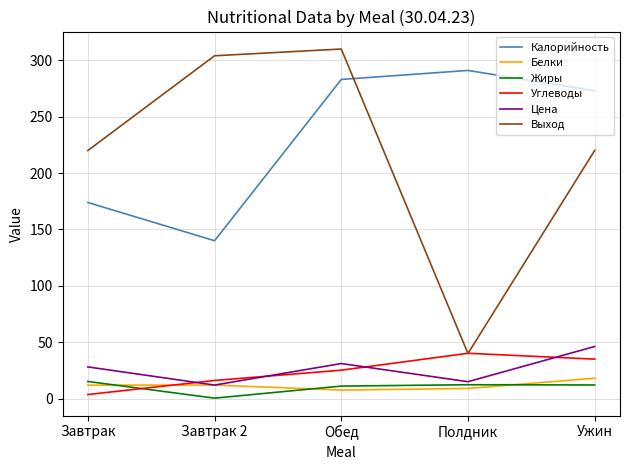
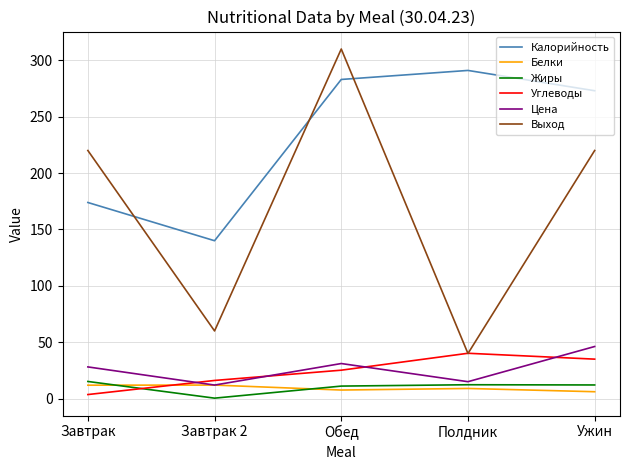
Выход, Завтрак 2: 304 -> 60
Белки, Ужин: 18 -> 6
